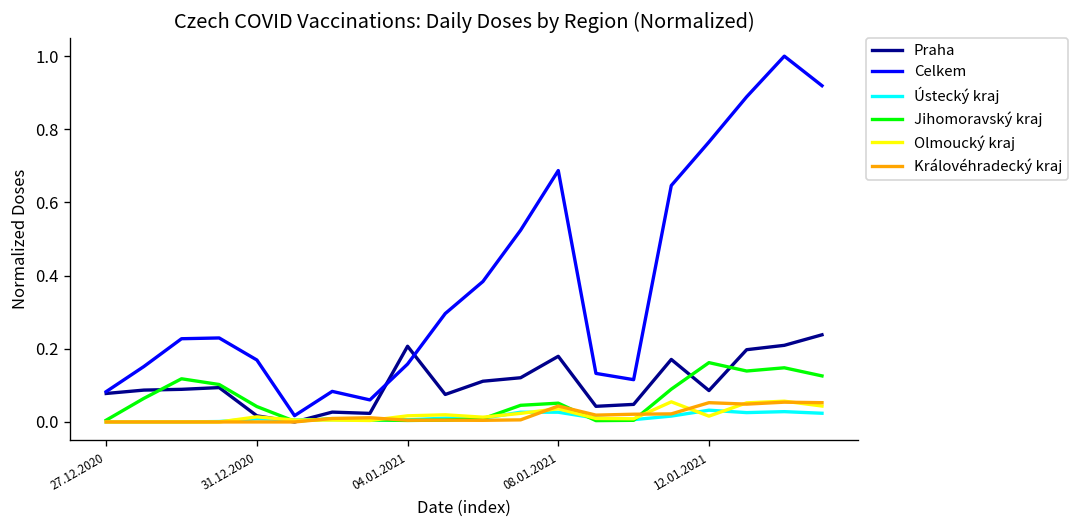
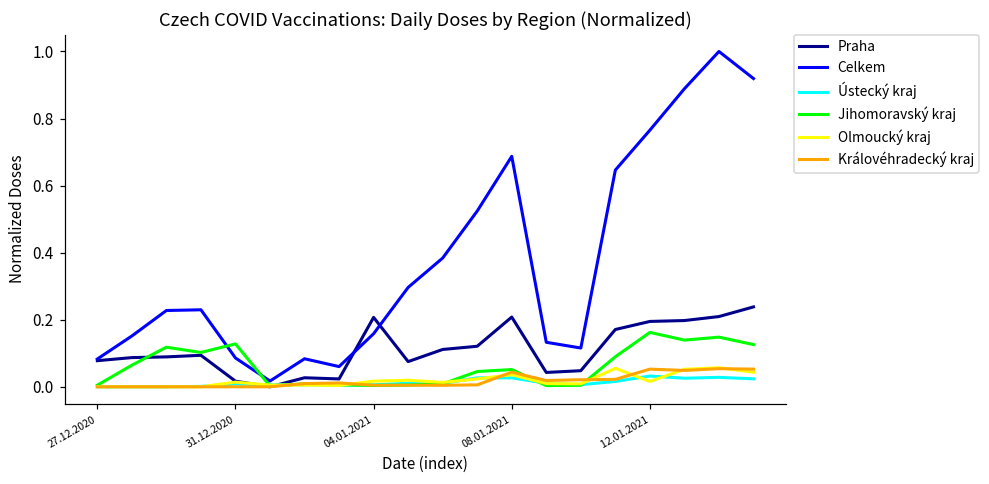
Celkem, 31.12.2020: 0.17 -> 0.09
Jihomoravský kraj, 31.12.2020: 0.04 -> 0.13
Praha, 08.01.2021: 0.18 -> 0.21
Praha, 12.01.2021: 0.09 -> 0.19
